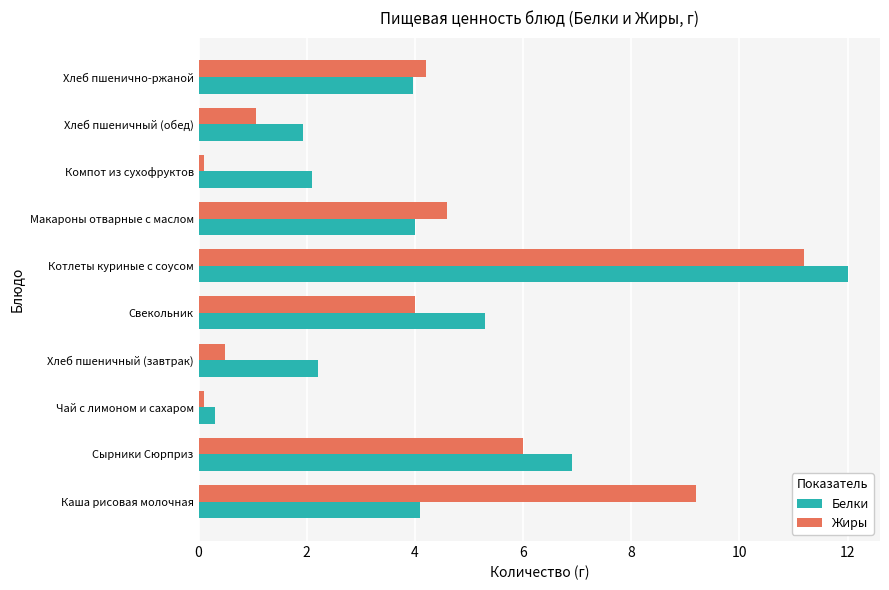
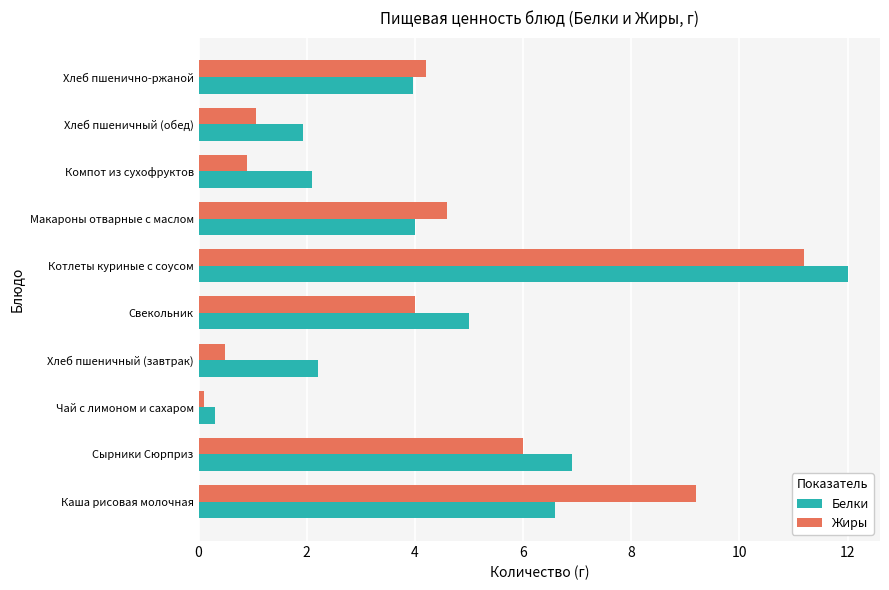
Жиры, Компот из сухофруктов: 0.1 -> 0.9
Белки, Свекольник: 5.3 -> 5.0
Белки, Каша рисовая молочная: 4.1 -> 6.6
